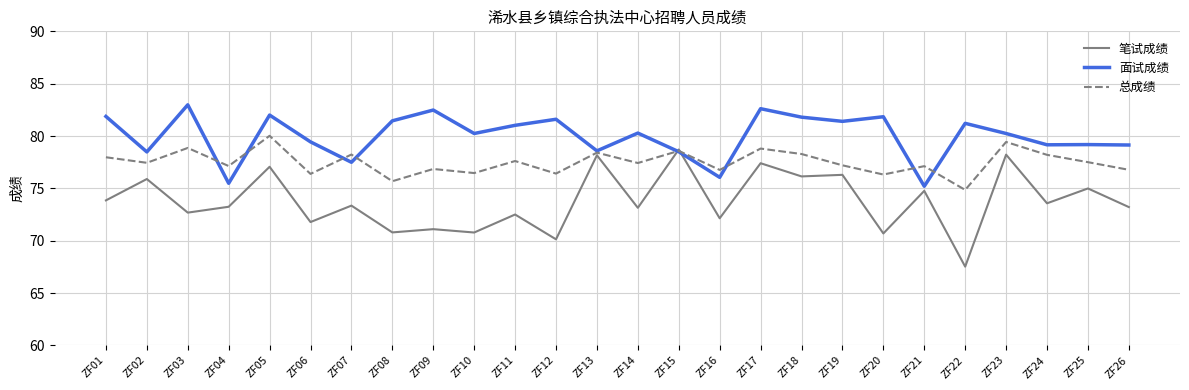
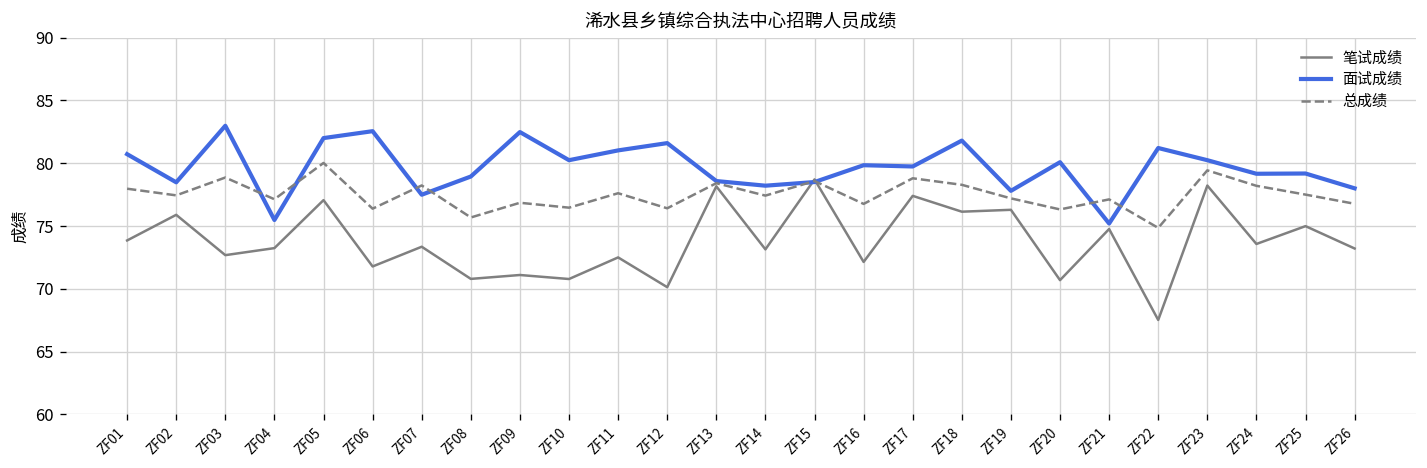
面试成绩, ZF01: 81.9 -> 80.7
面试成绩, ZF06: 79.4 -> 82.6
面试成绩, ZF08: 81.5 -> 78.9
面试成绩, ZF14: 80.3 -> 78.2
面试成绩, ZF16: 76.1 -> 79.8
面试成绩, ZF17: 82.6 -> 79.7
面试成绩, ZF19: 81.4 -> 77.8
面试成绩, ZF20: 81.8 -> 80.1
面试成绩, ZF26: 79.1 -> 78.0
